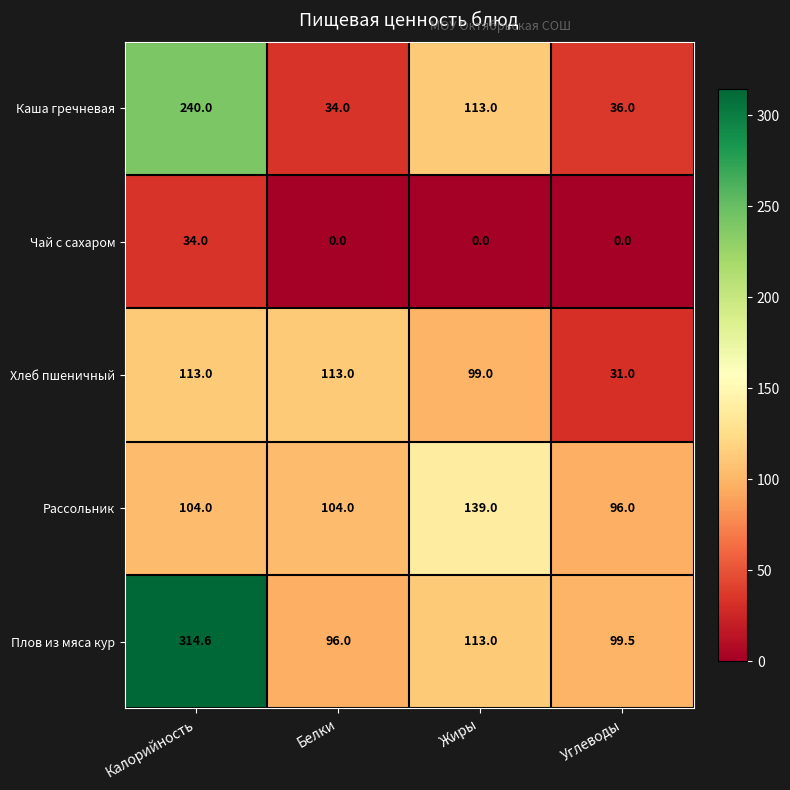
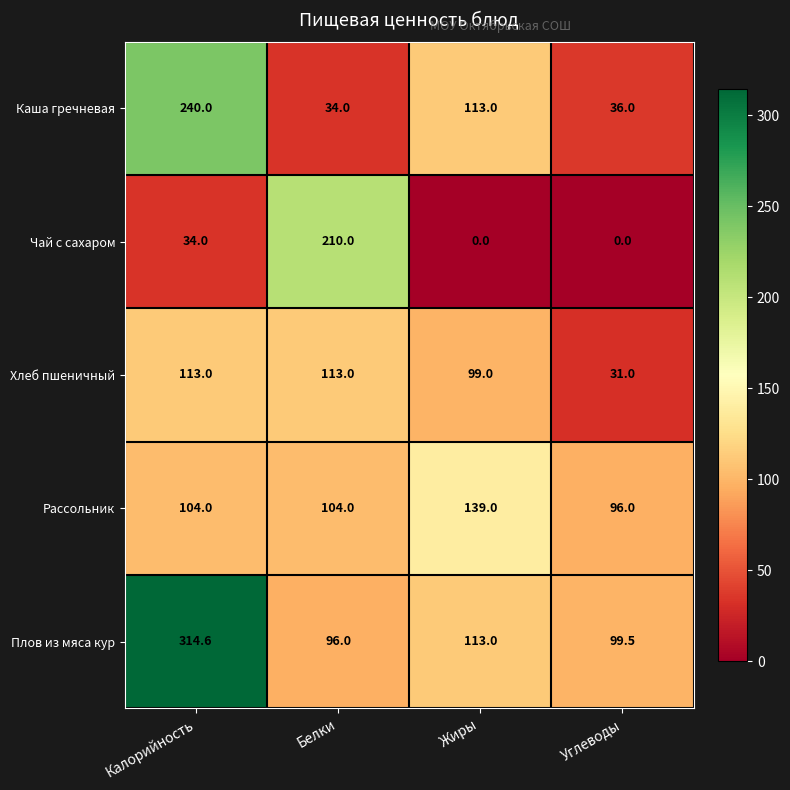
Чай с сахаром, Белки: 0.0 -> 210.0
